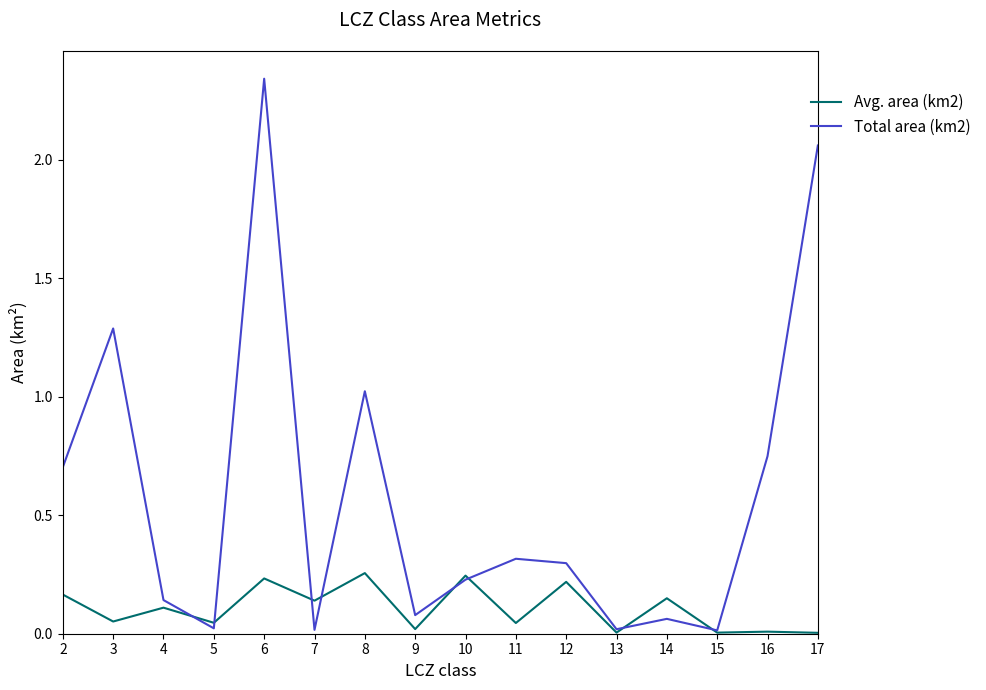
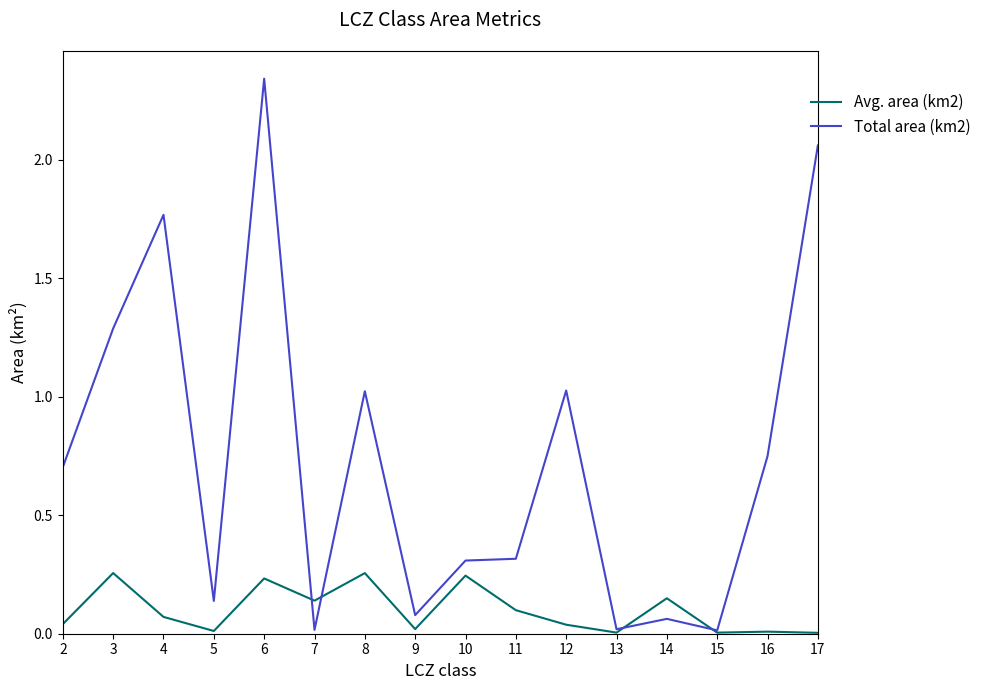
Avg. area (km2), 2: 0.17 -> 0.04
Avg. area (km2), 3: 0.05 -> 0.26
Avg. area (km2), 4: 0.11 -> 0.07
Total area (km2), 4: 0.14 -> 1.77
Avg. area (km2), 5: 0.05 -> 0.01
Total area (km2), 5: 0.02 -> 0.14
Total area (km2), 10: 0.23 -> 0.31
Avg. area (km2), 11: 0.05 -> 0.10
Avg. area (km2), 12: 0.22 -> 0.04
Total area (km2), 12: 0.30 -> 1.03
